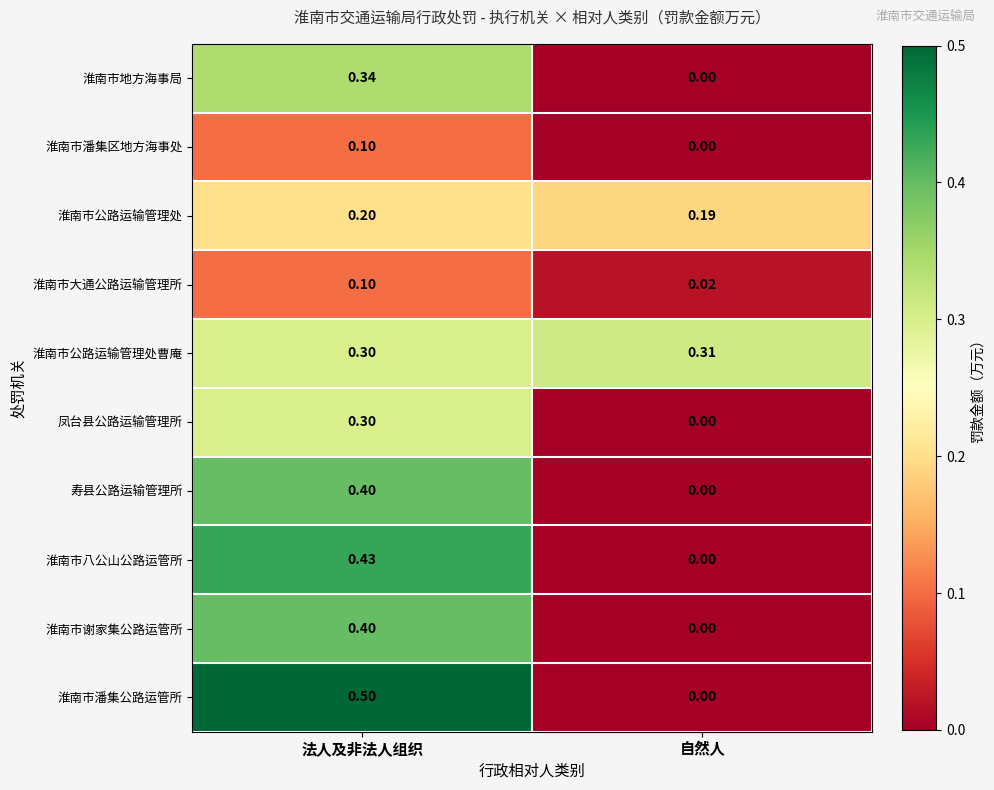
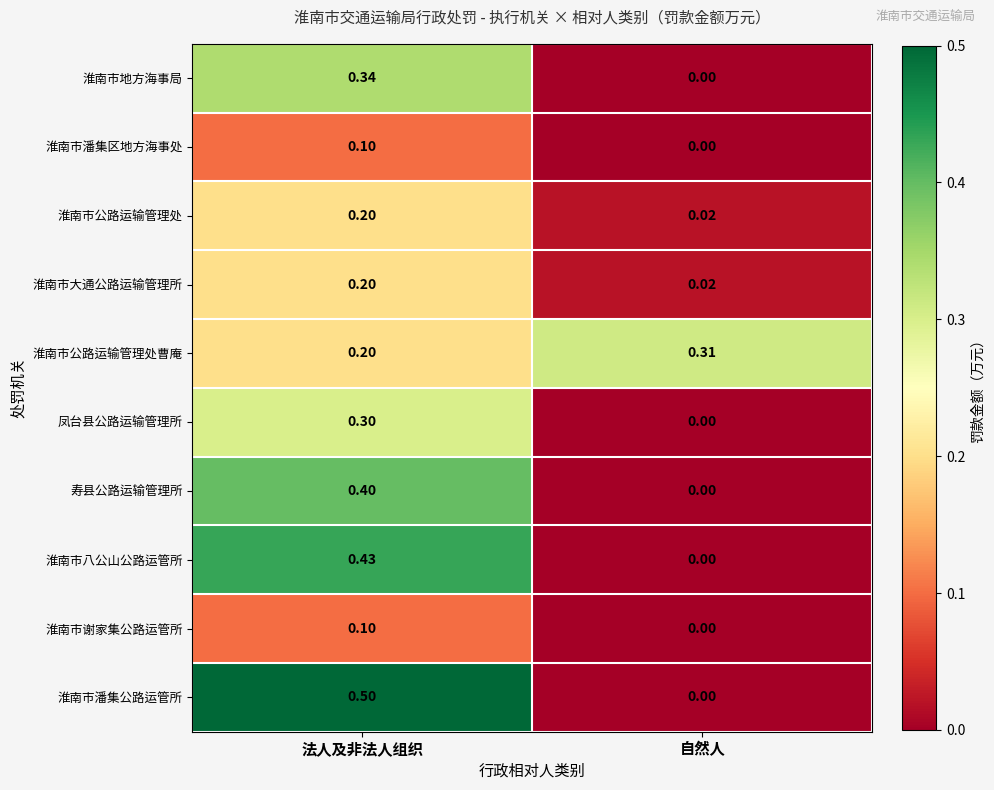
淮南市公路运输管理处, 自然人: 0.19 -> 0.02
淮南市大通公路运输管理所, 法人及非法人组织: 0.10 -> 0.20
淮南市公路运输管理处曹庵, 法人及非法人组织: 0.30 -> 0.20
淮南市谢家集公路运管所, 法人及非法人组织: 0.40 -> 0.10
